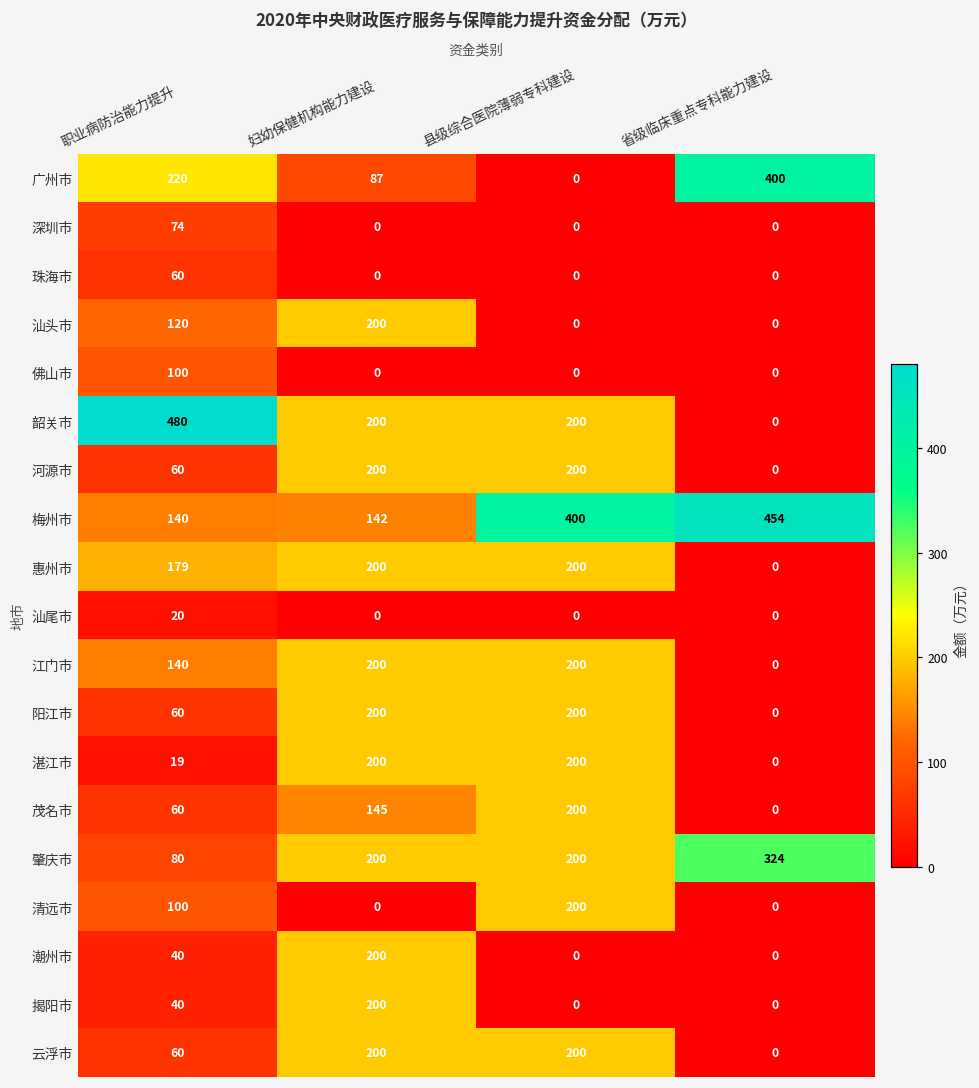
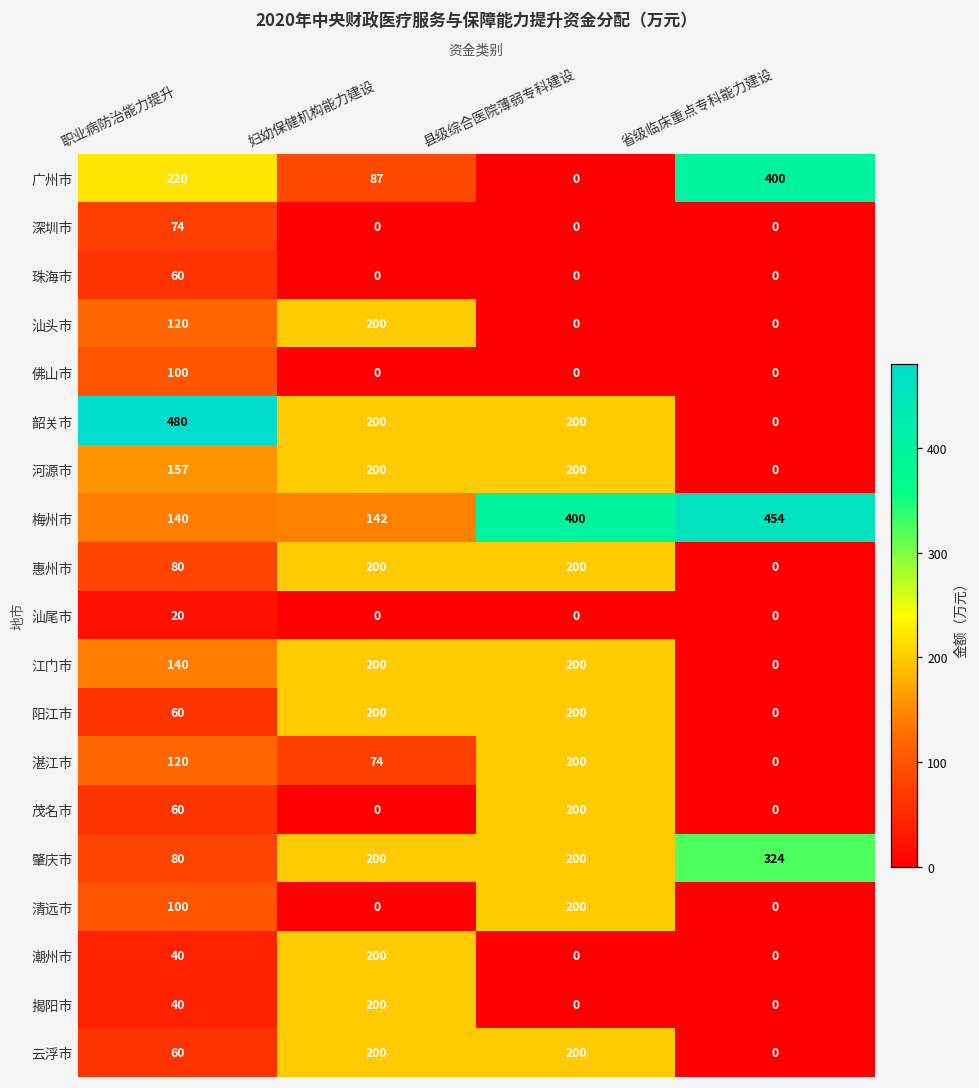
河源市, 职业病防治能力提升: 60 -> 157
惠州市, 职业病防治能力提升: 179 -> 80
湛江市, 职业病防治能力提升: 19 -> 120
湛江市, 妇幼保健机构能力建设: 200 -> 74
茂名市, 妇幼保健机构能力建设: 145 -> 0
